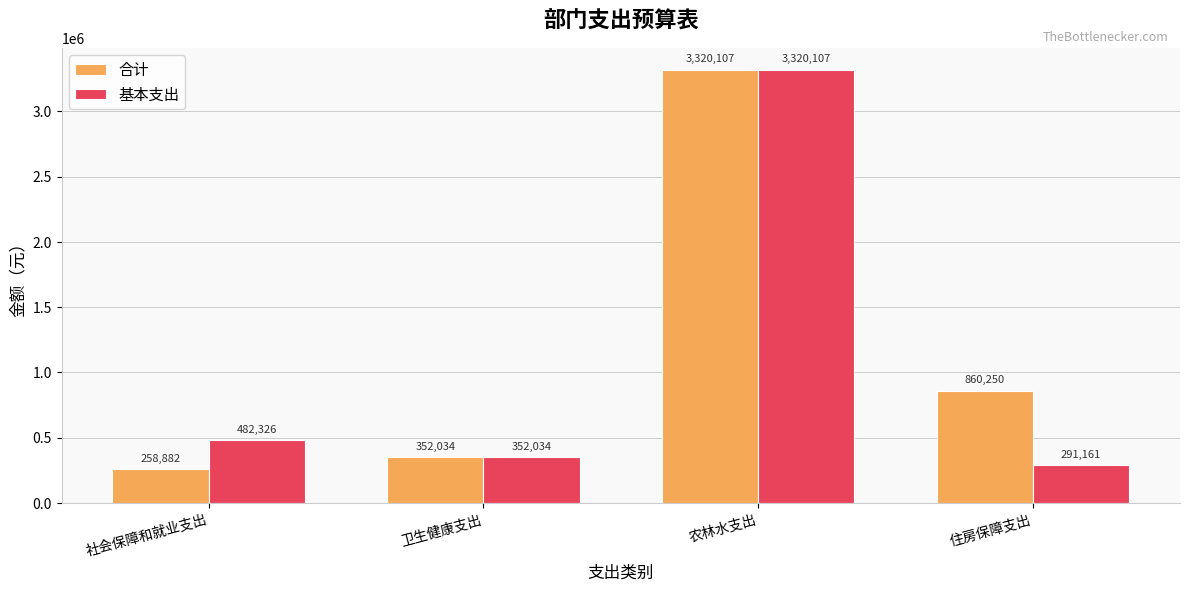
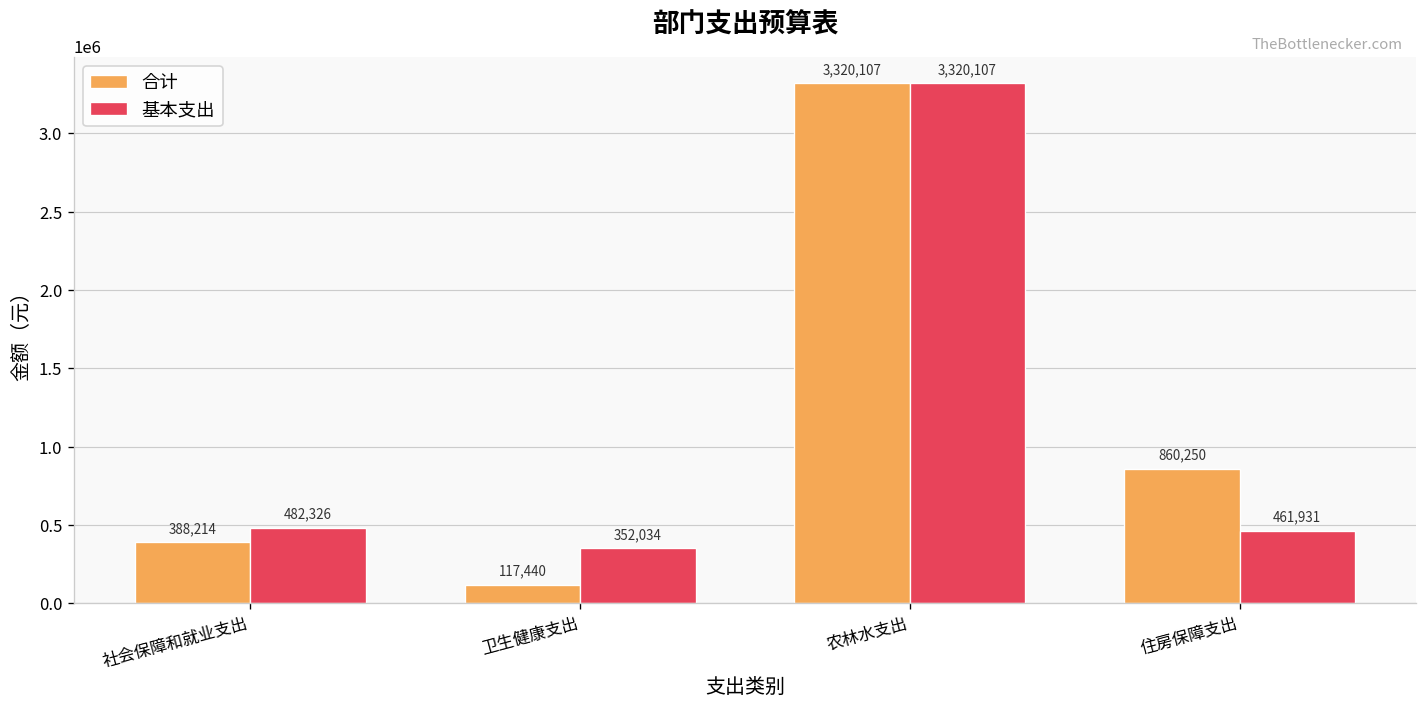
合计, 社会保障和就业支出: 258,882 -> 388,214
合计, 卫生健康支出: 352,034 -> 117,440
基本支出, 住房保障支出: 291,161 -> 461,931
